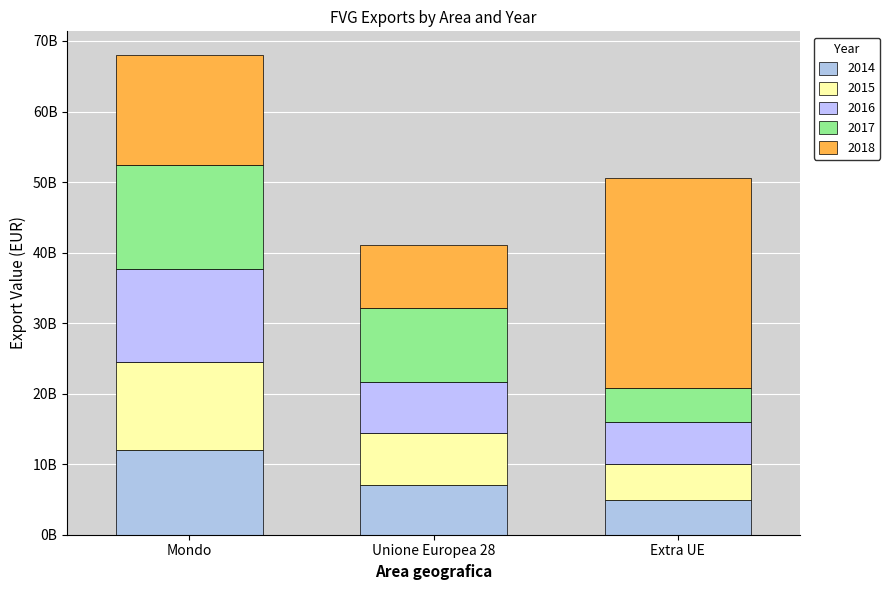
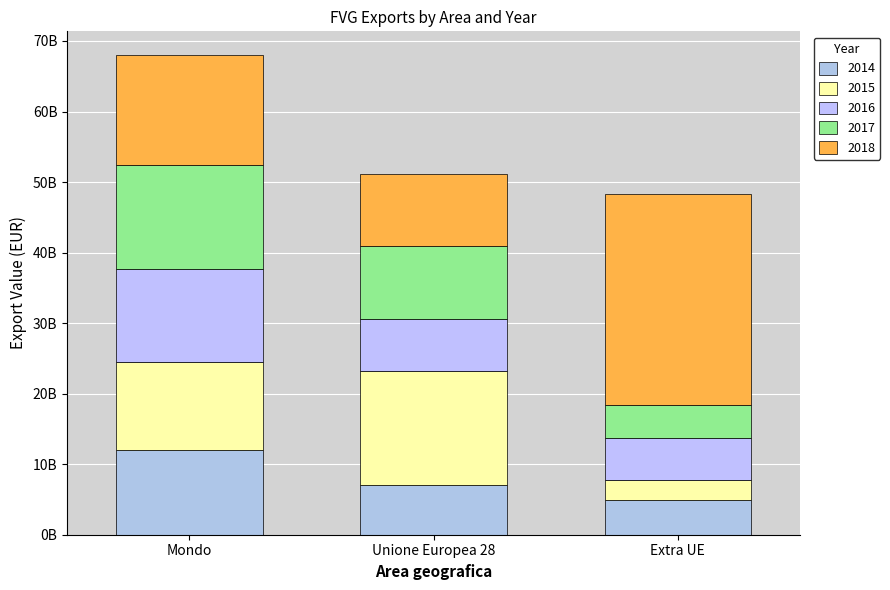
2015, Unione Europea 28: 7000000000 -> 16000000000
2018, Unione Europea 28: 9000000000 -> 10000000000
2015, Extra UE: 5000000000 -> 3000000000
